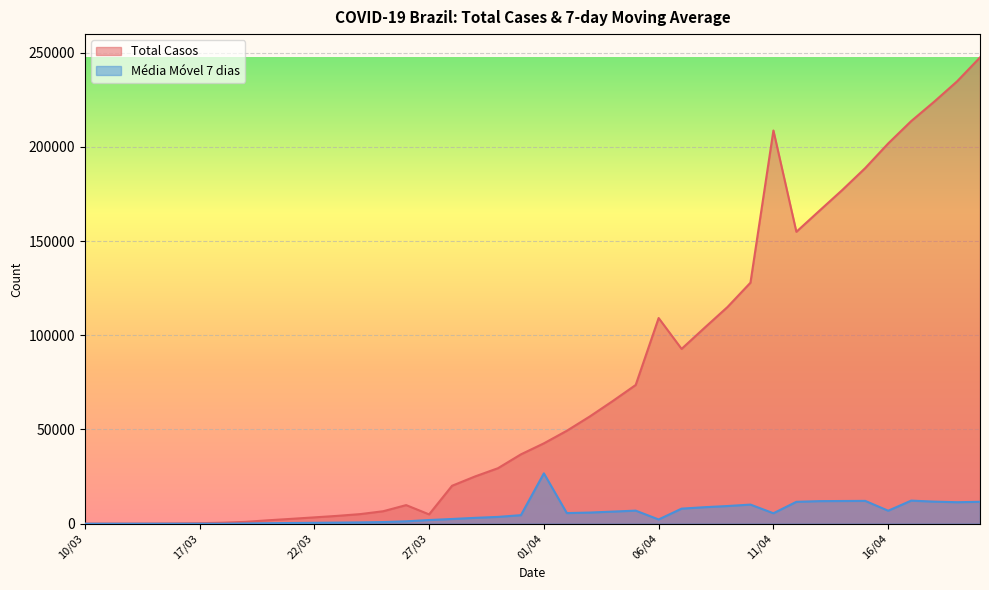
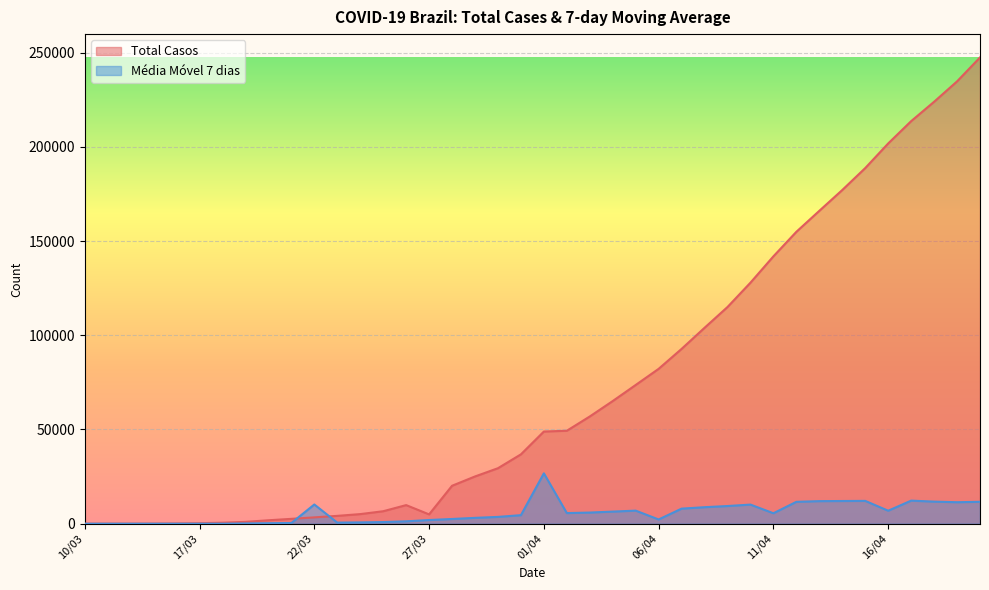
Média Móvel 7 dias, 22/03: 0 -> 10000
Total Casos, 01/04: 43000 -> 49000
Total Casos, 06/04: 109000 -> 82000
Total Casos, 11/04: 209000 -> 142000
